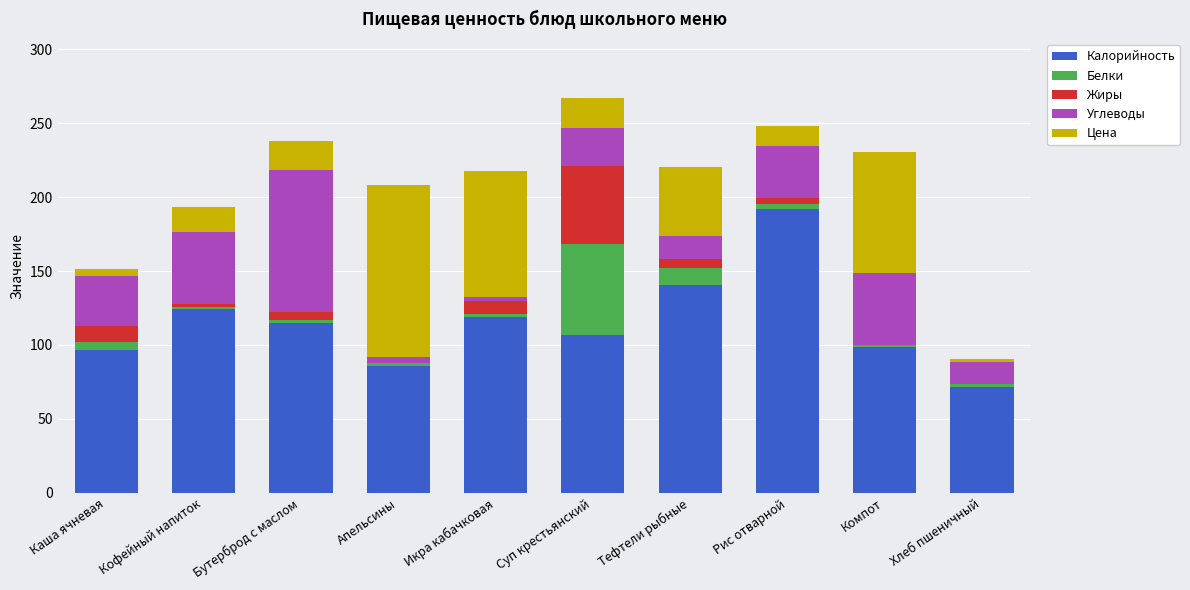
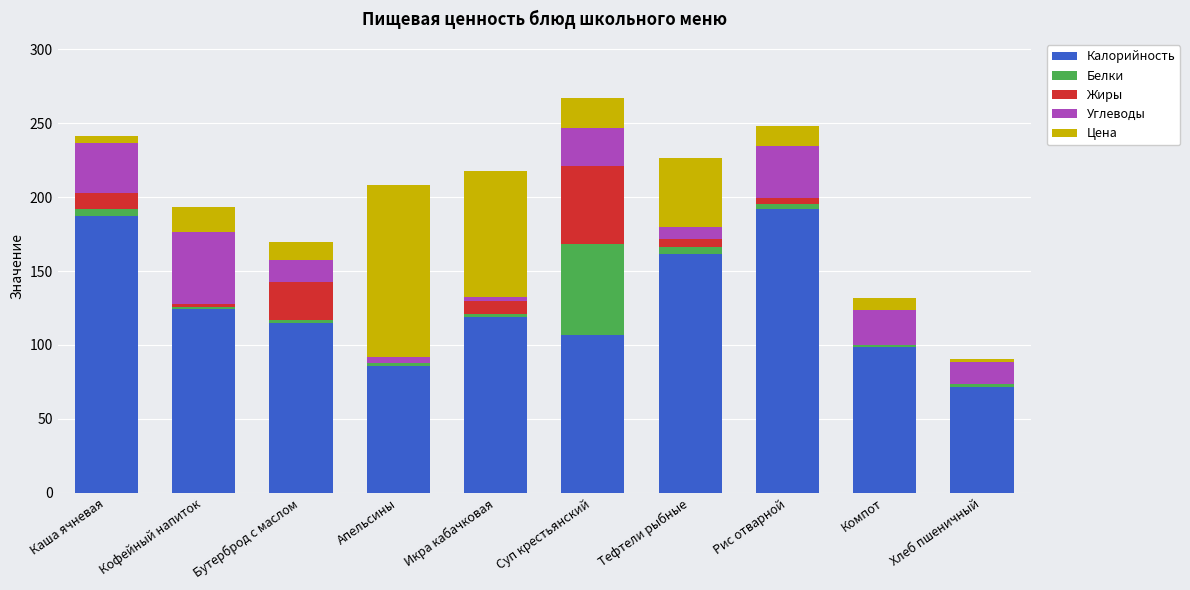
Калорийность, Каша ячневая: 97 -> 187
Жиры, Бутерброд с маслом: 5 -> 25
Углеводы, Бутерброд с маслом: 96 -> 15
Цена, Бутерброд с маслом: 20 -> 12
Калорийность, Тефтели рыбные: 140 -> 162
Белки, Тефтели рыбные: 12 -> 4
Углеводы, Тефтели рыбные: 16 -> 8
Углеводы, Компот: 49 -> 24
Цена, Компот: 82 -> 8
